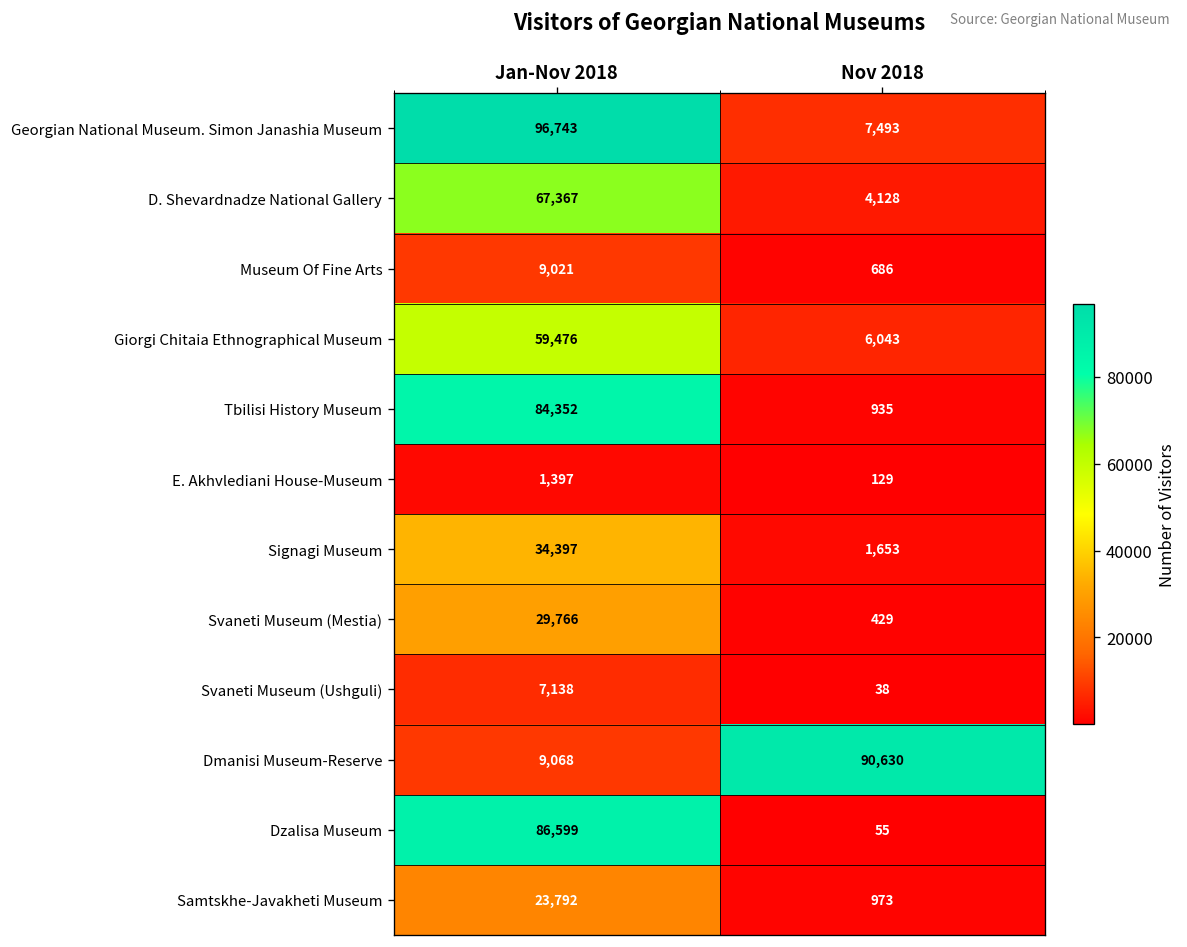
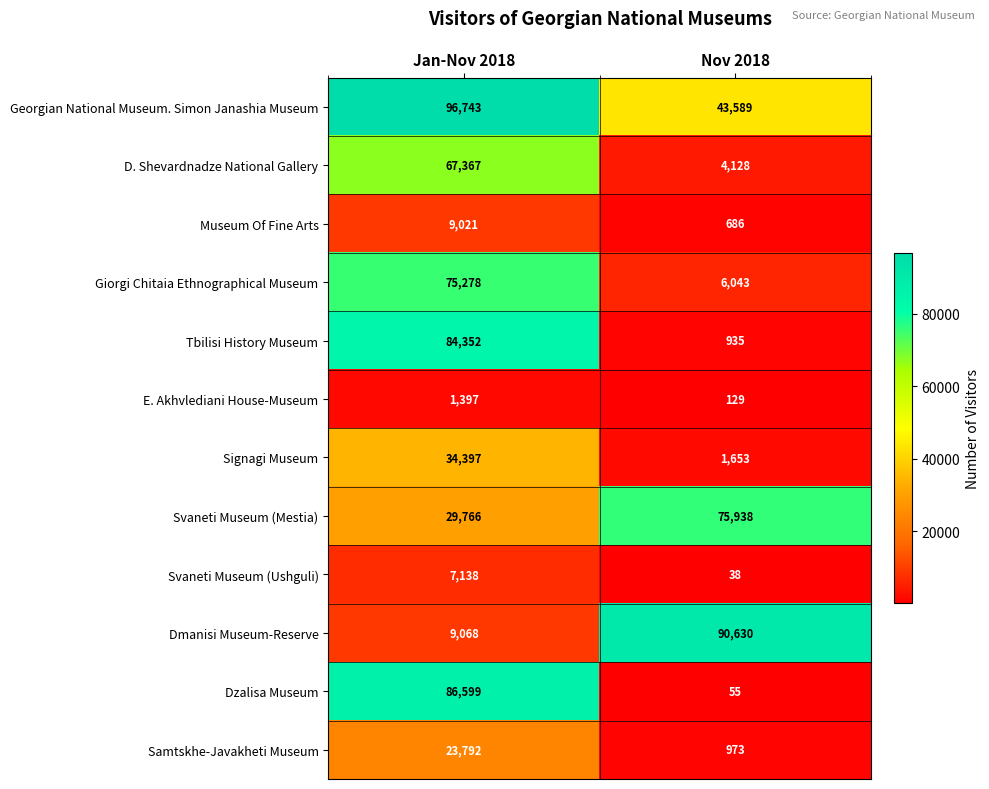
Georgian National Museum. Simon Janashia Museum, Nov 2018: 7,493 -> 43,589
Giorgi Chitaia Ethnographical Museum, Jan-Nov 2018: 59,476 -> 75,278
Svaneti Museum (Mestia), Nov 2018: 429 -> 75,938
